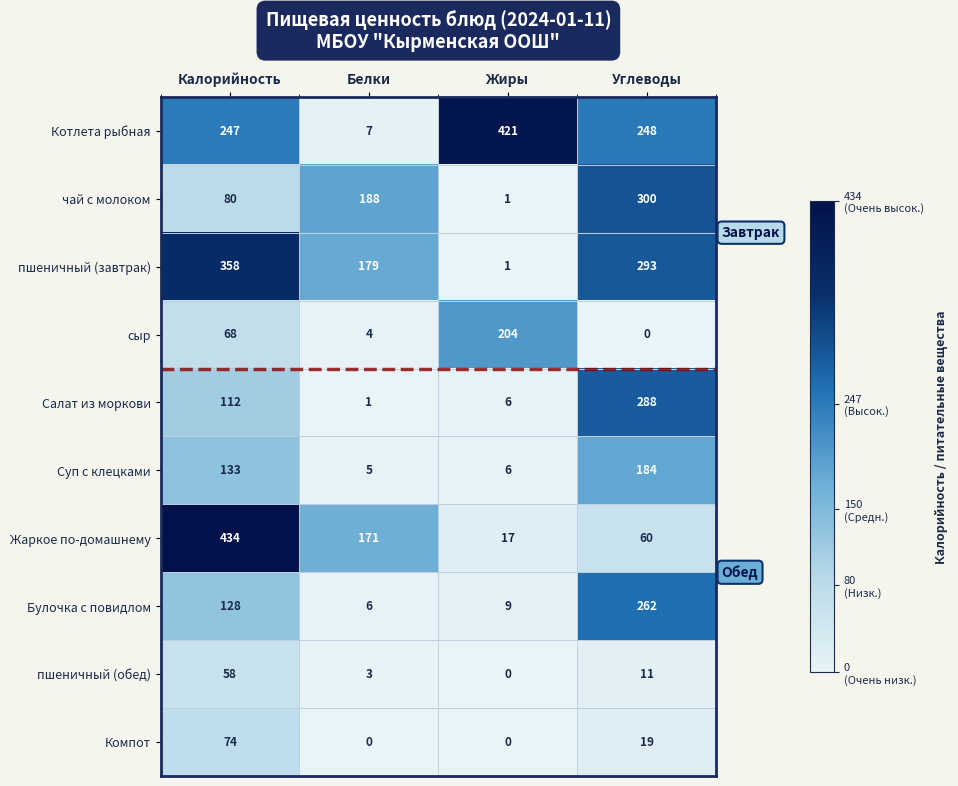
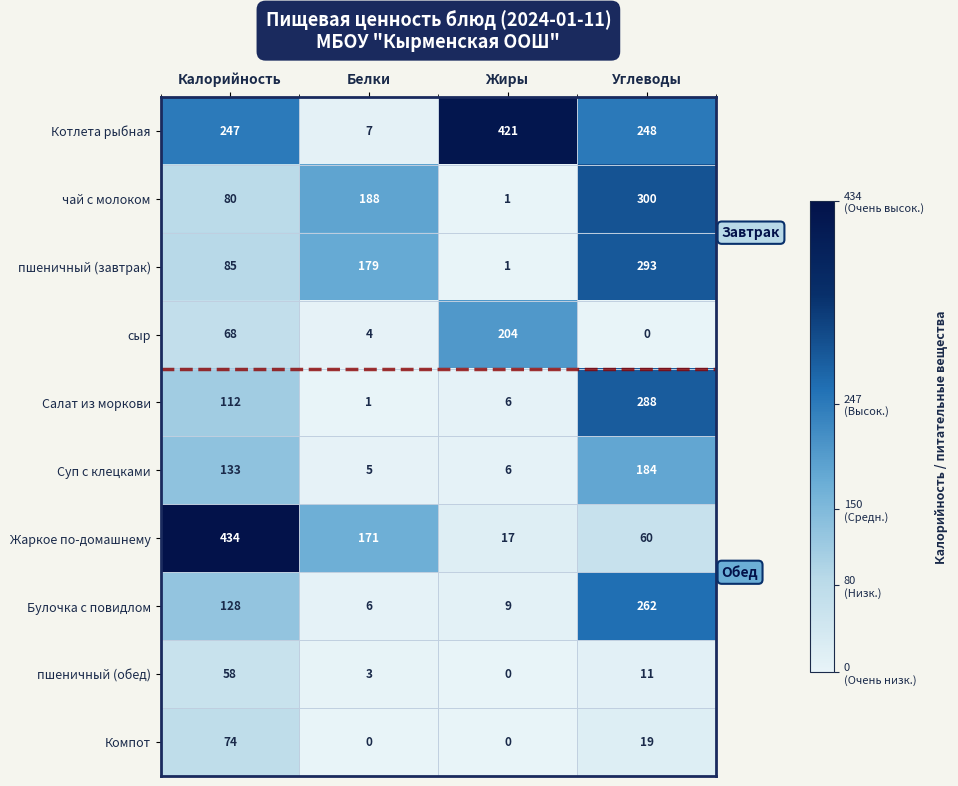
пшеничный (завтрак), Калорийность: 358 -> 85
